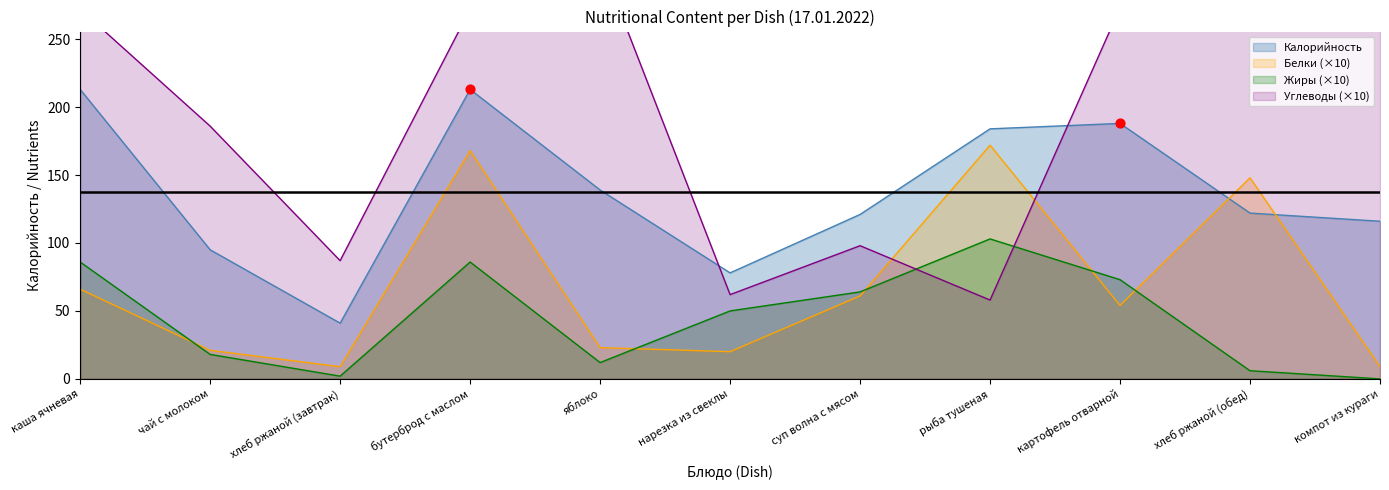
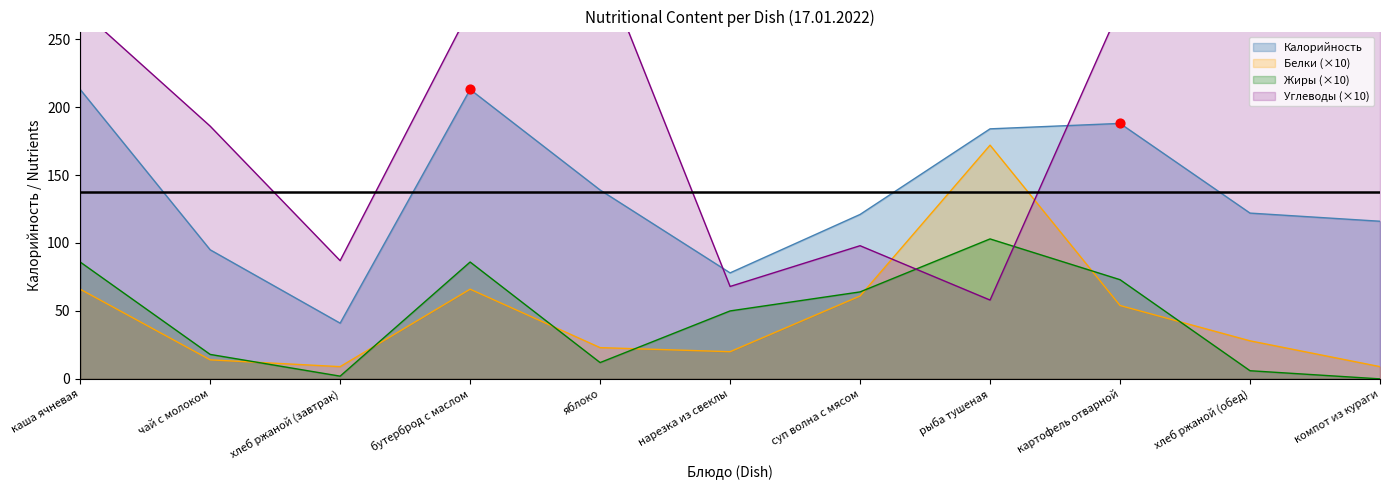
Белки (×10), чай с молоком: 21 -> 14
Белки (×10), бутерброд с маслом: 168 -> 66
Углеводы (×10), нарезка из свеклы: 62 -> 68
Белки (×10), хлеб ржаной (обед): 148 -> 28
